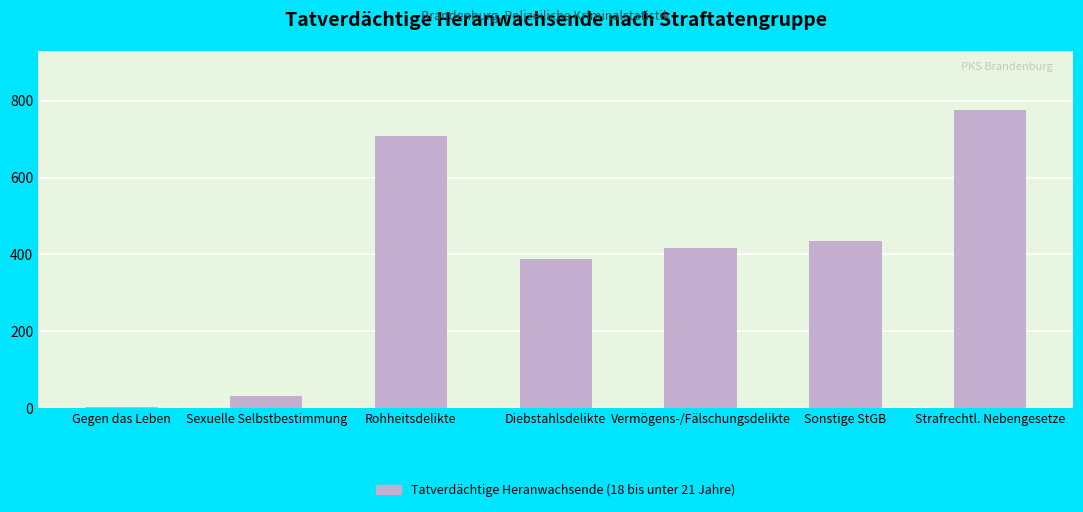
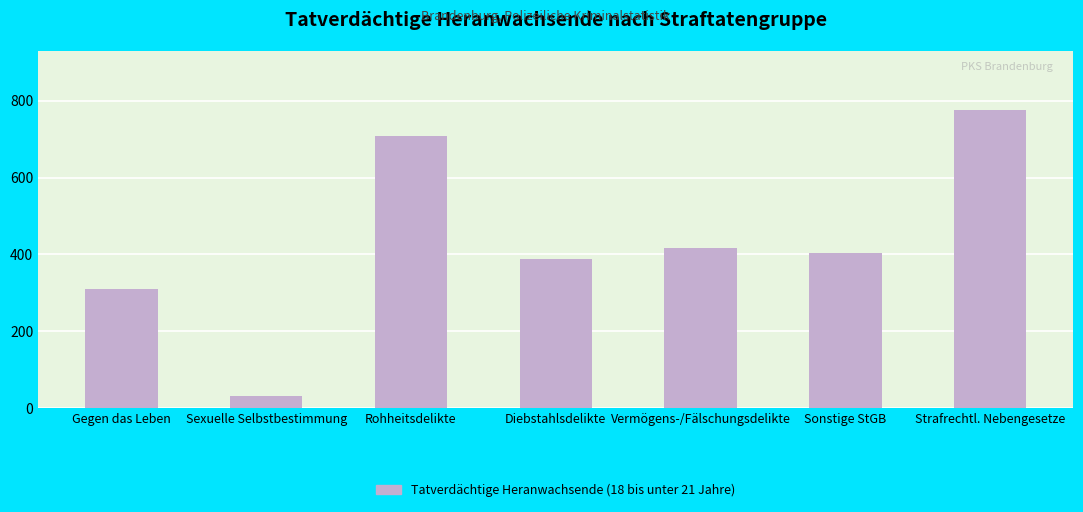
Gegen das Leben: 0 -> 310
Sonstige StGB: 430 -> 400
